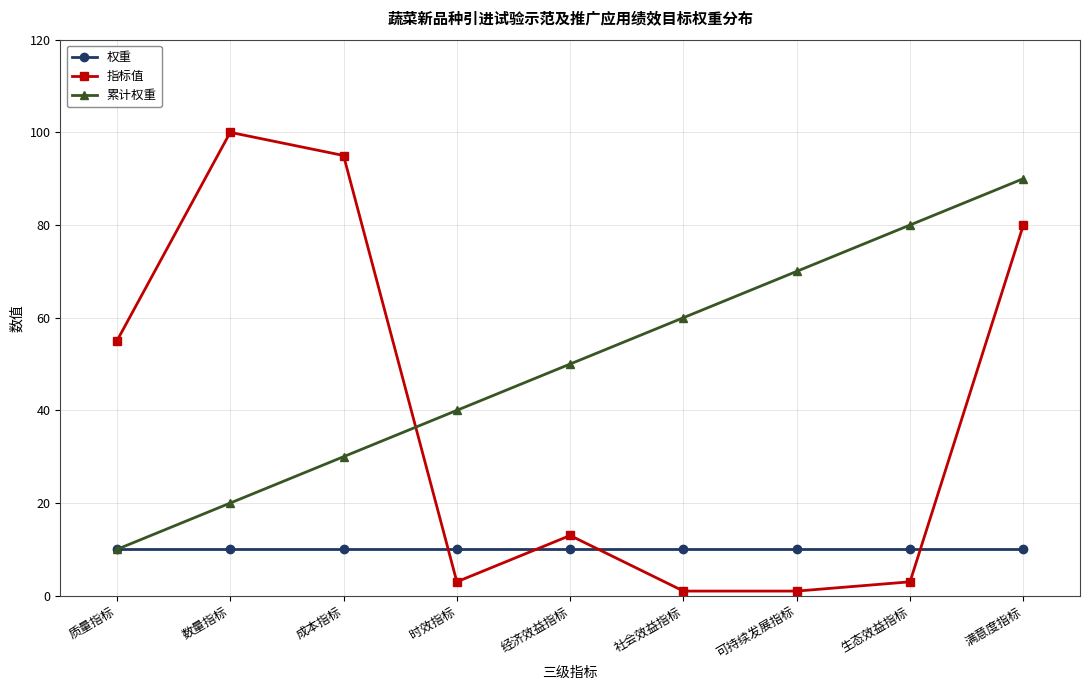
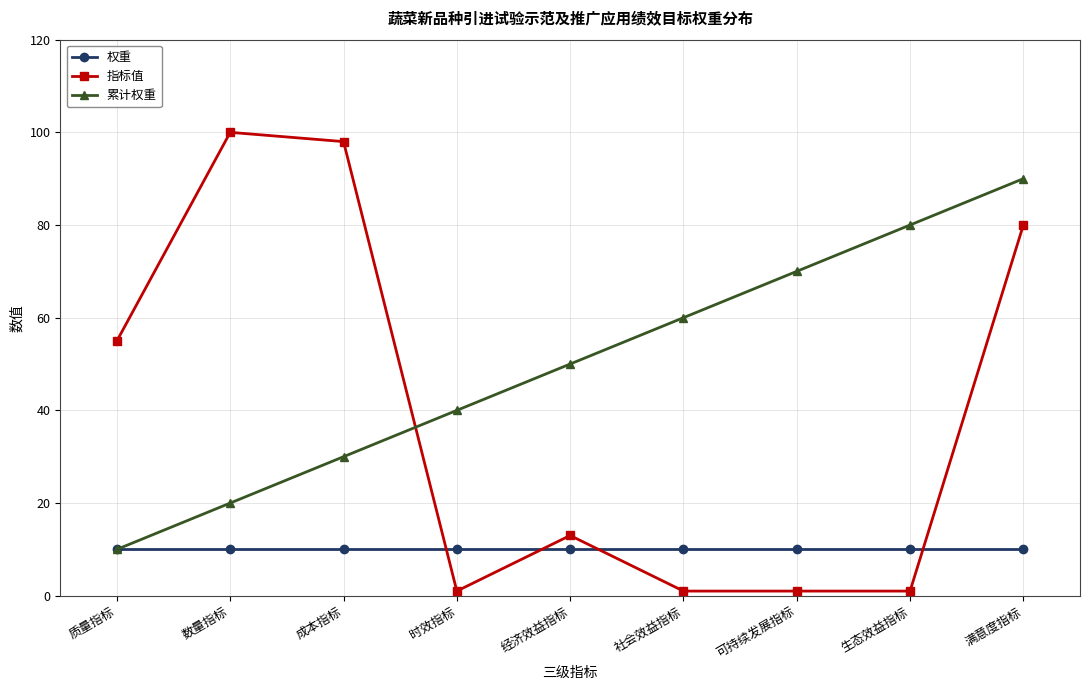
指标值, 成本指标: 95 -> 98
指标值, 时效指标: 3 -> 1
指标值, 生态效益指标: 3 -> 1
